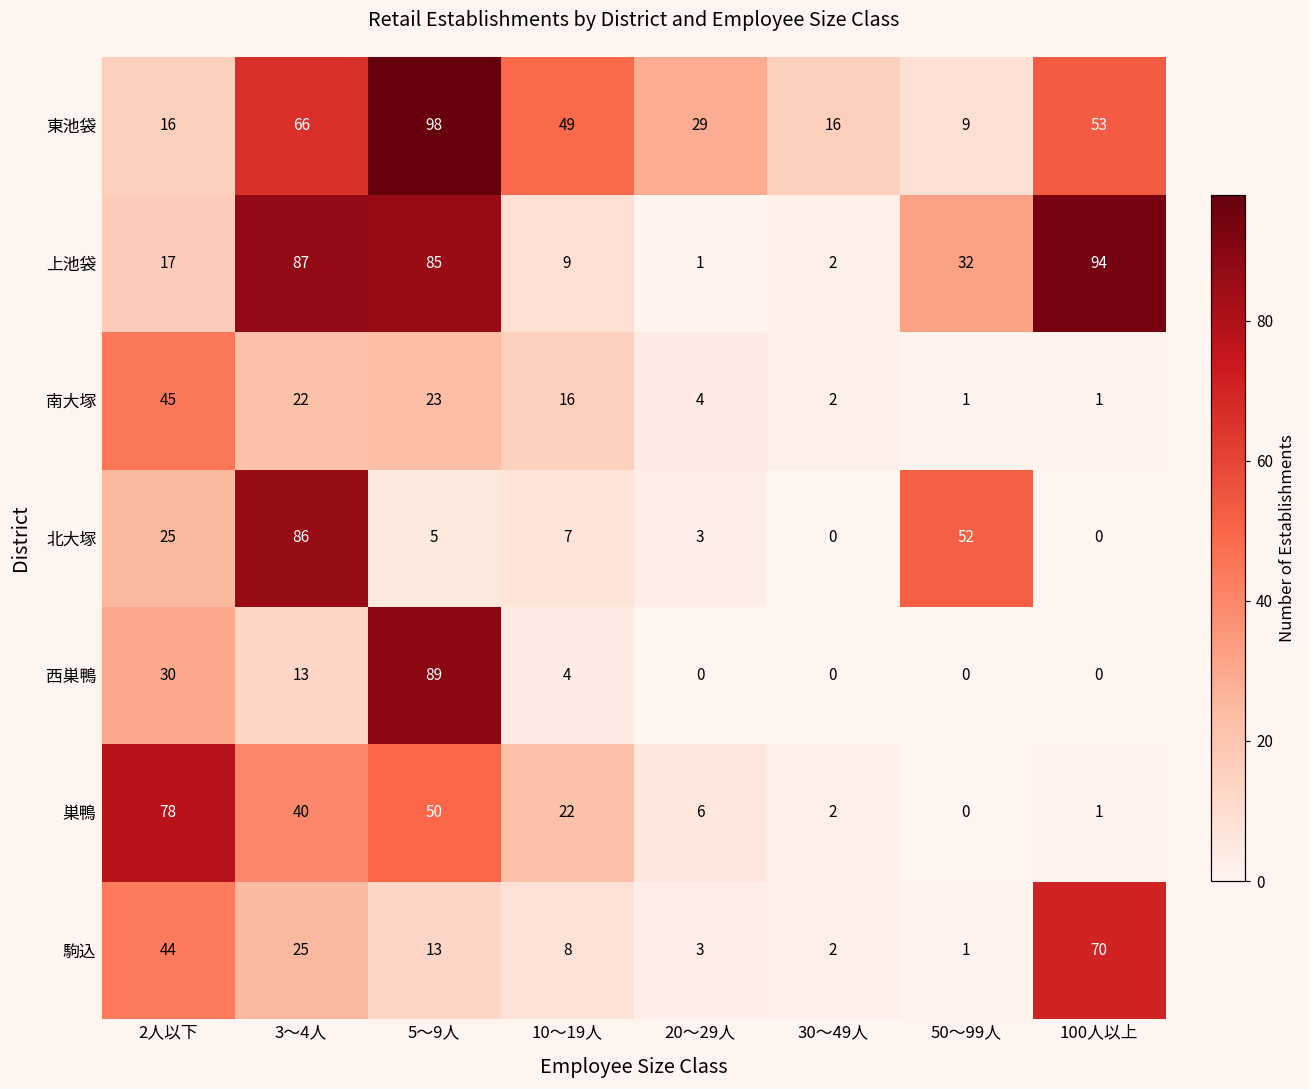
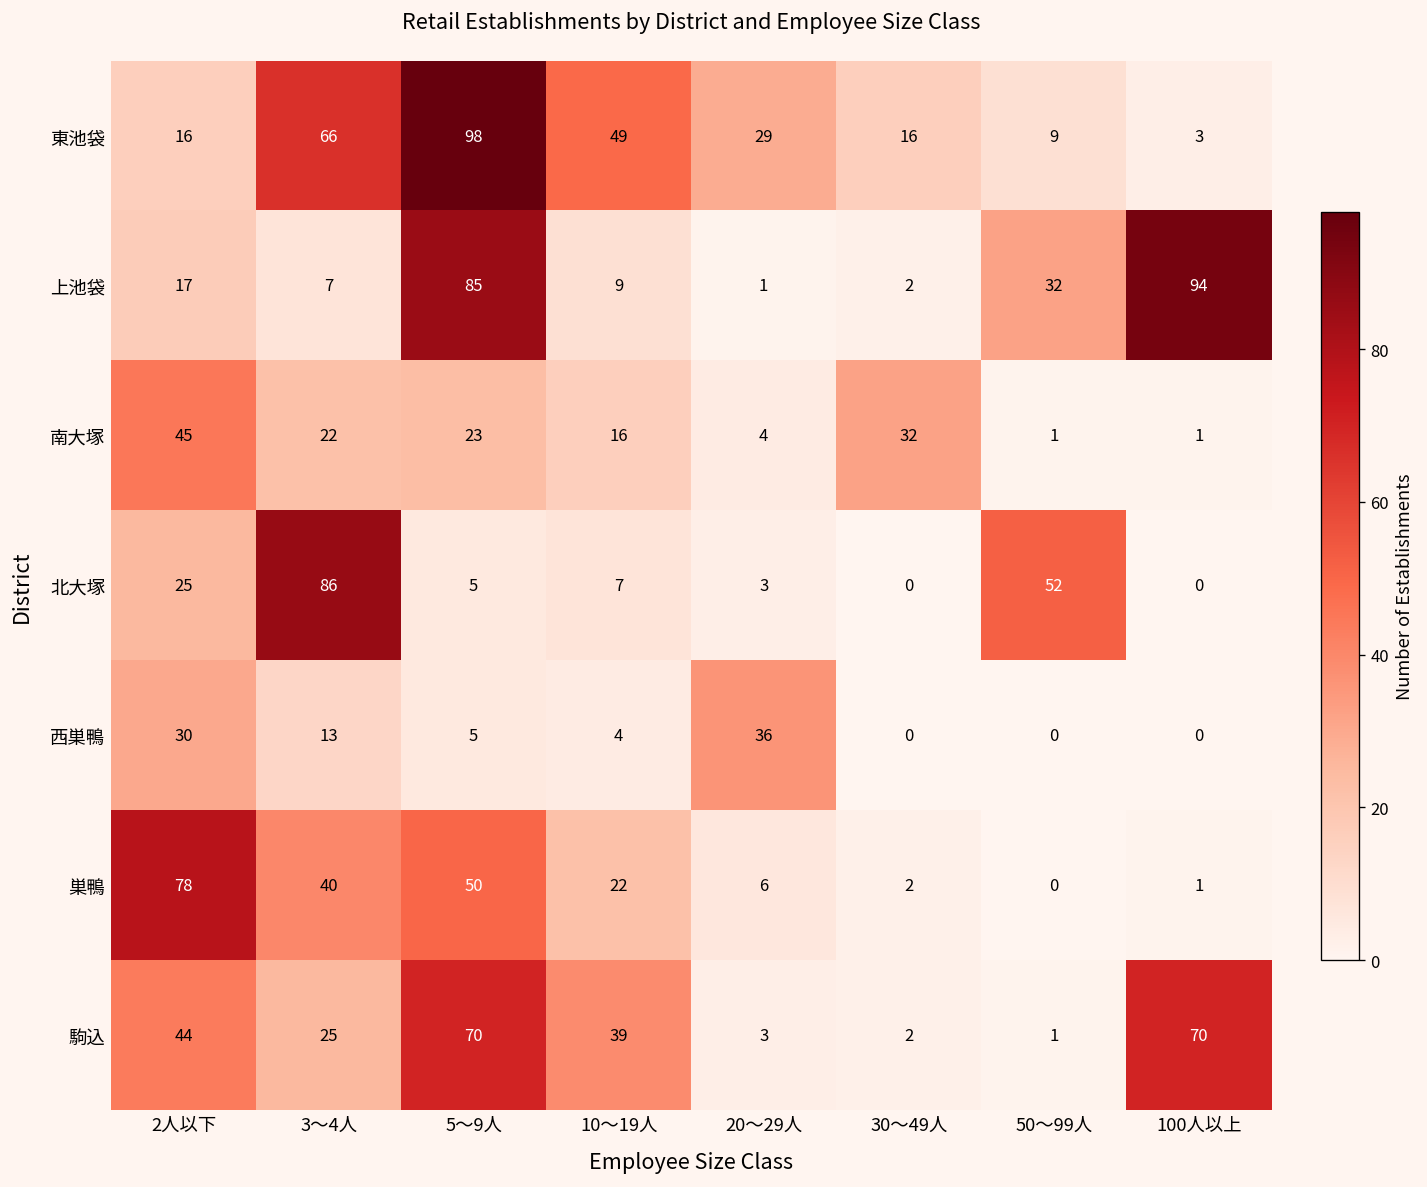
東池袋, 100人以上: 53 -> 3
上池袋, 3～4人: 87 -> 7
南大塚, 30～49人: 2 -> 32
西巣鴨, 5～9人: 89 -> 5
西巣鴨, 20～29人: 0 -> 36
駒込, 5～9人: 13 -> 70
駒込, 10～19人: 8 -> 39
